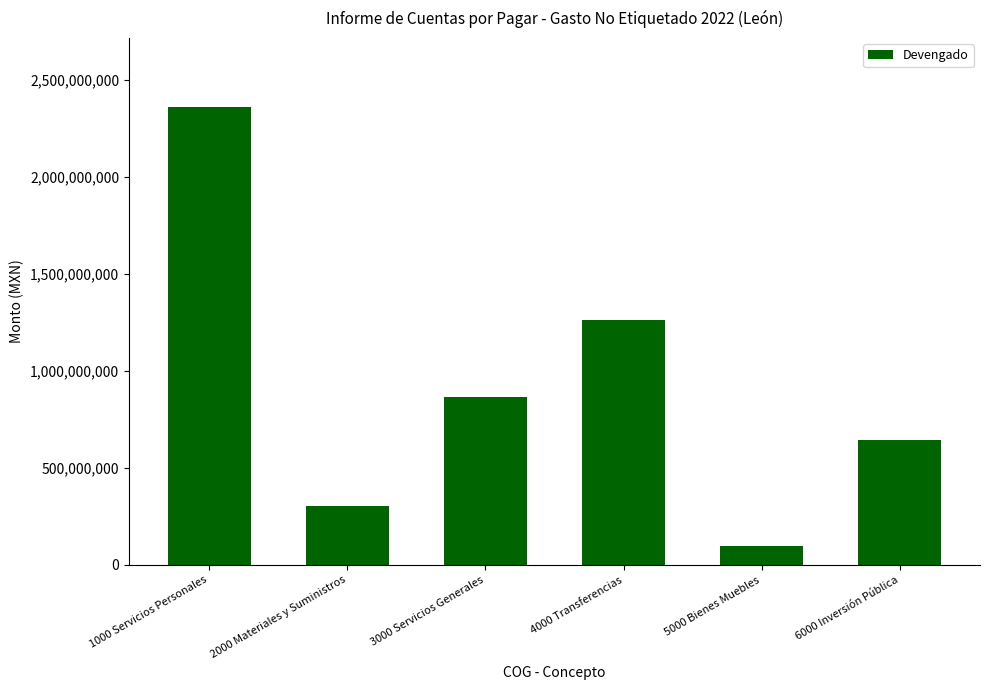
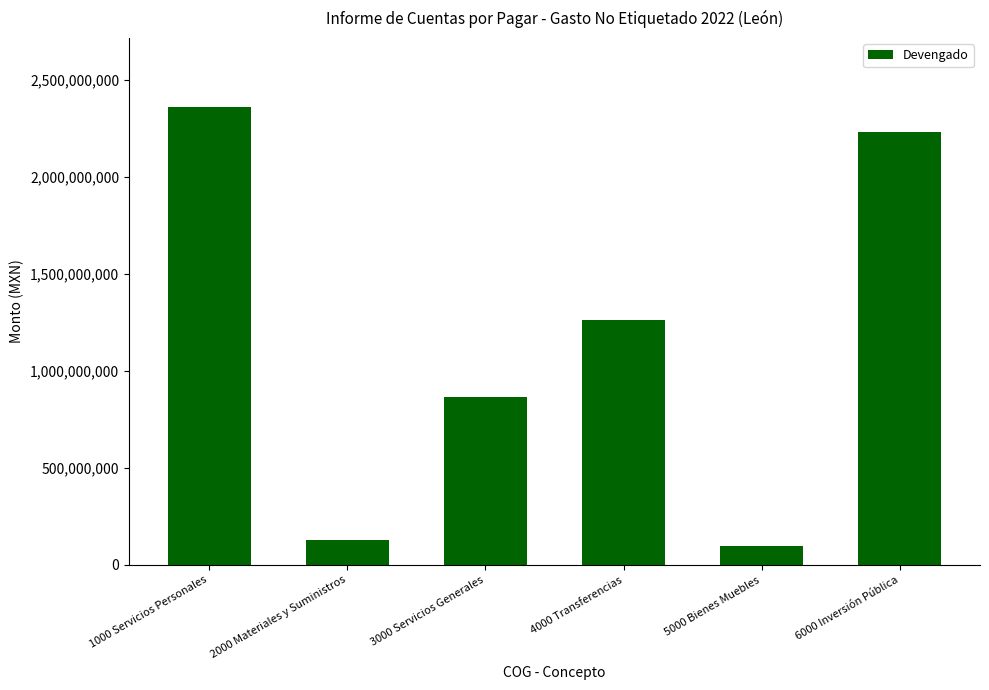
2000 Materiales y Suministros: 300,000,000 -> 130,000,000
6000 Inversión Pública: 640,000,000 -> 2,230,000,000
